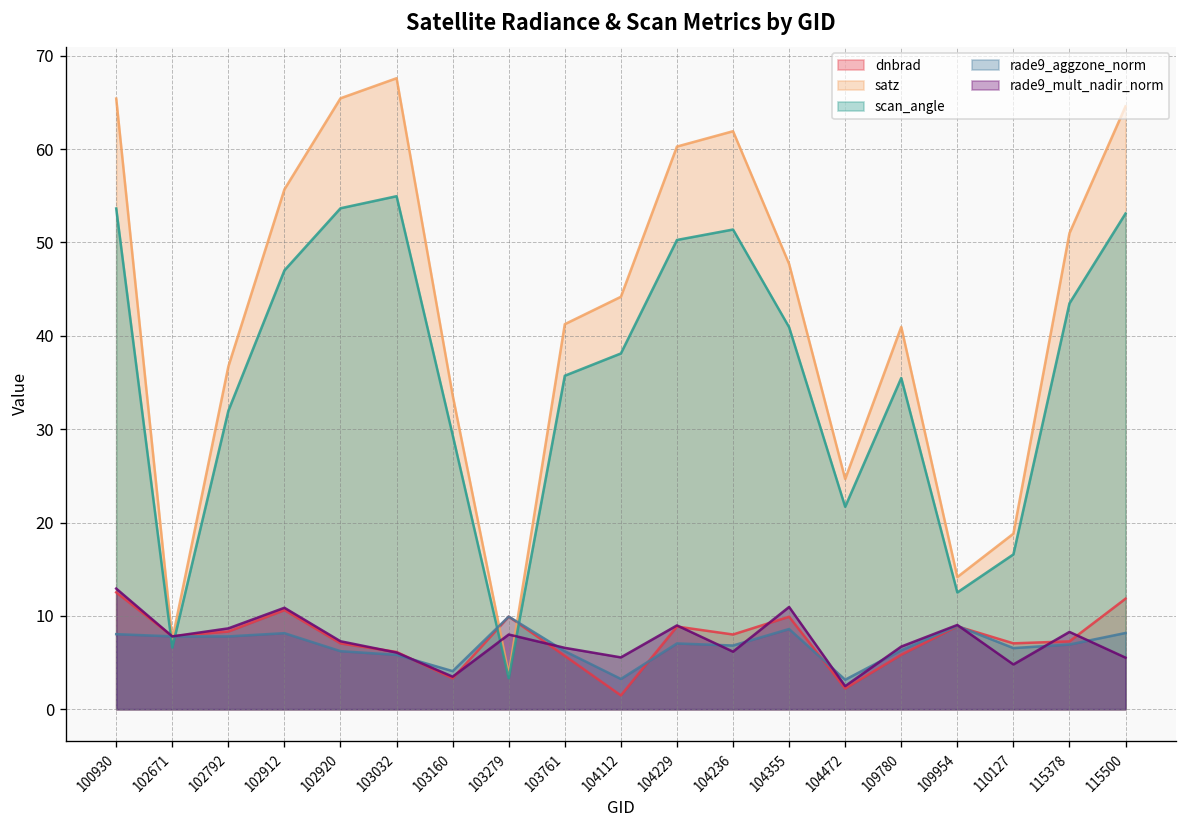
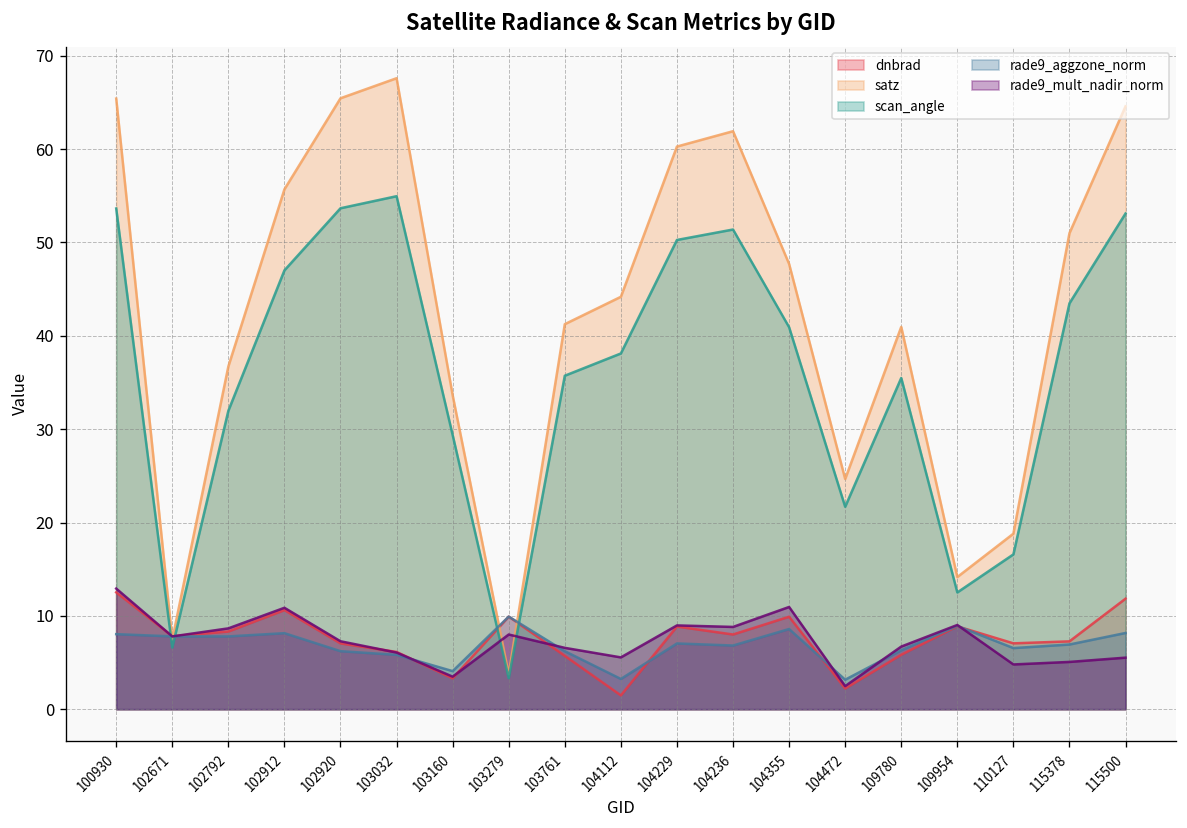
rade9_mult_nadir_norm, 104236: 6 -> 9
rade9_mult_nadir_norm, 115378: 8 -> 5
